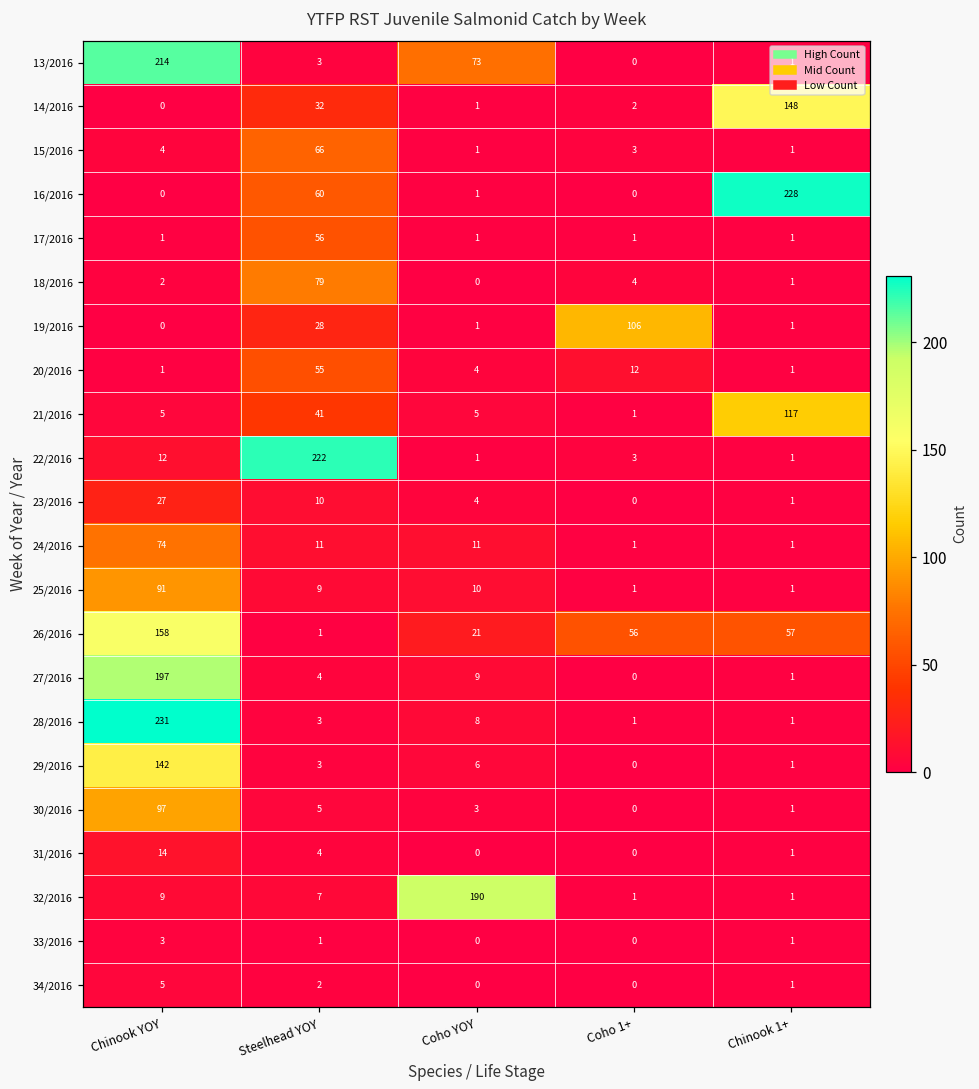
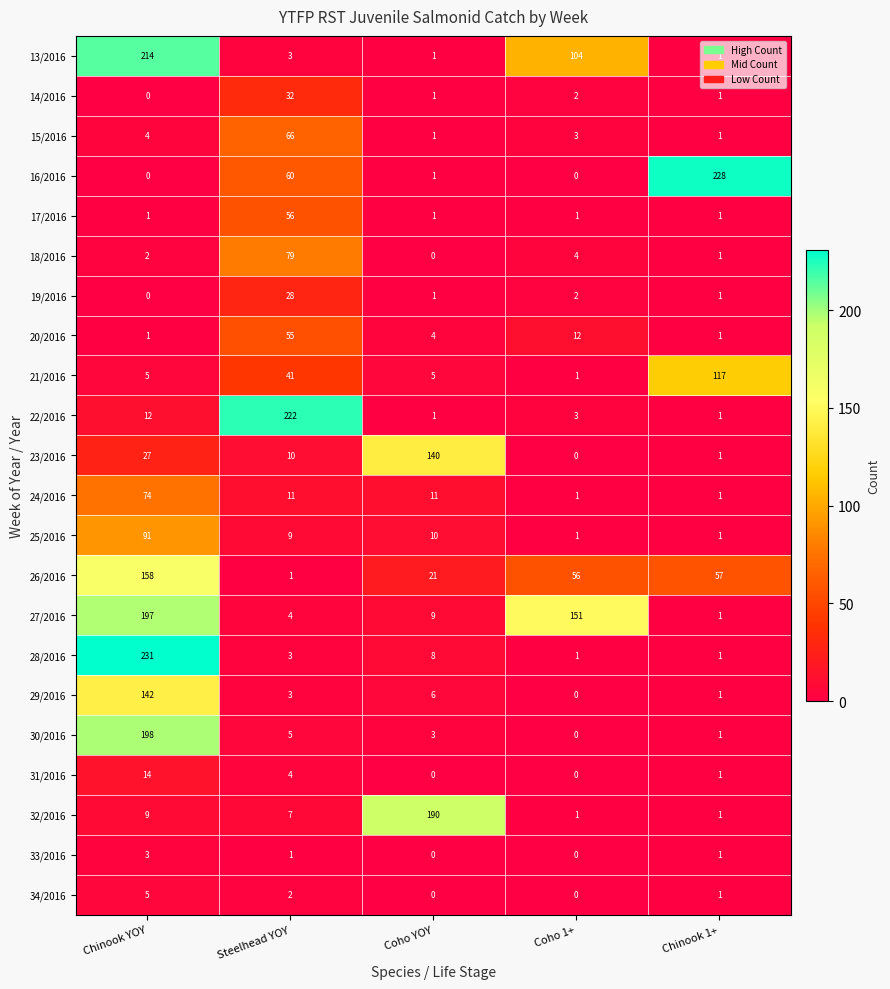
13/2016, Coho YOY: 73 -> 1
13/2016, Coho 1+: 0 -> 104
14/2016, Chinook 1+: 148 -> 1
19/2016, Coho 1+: 106 -> 2
23/2016, Coho YOY: 4 -> 140
27/2016, Coho 1+: 0 -> 151
30/2016, Chinook YOY: 97 -> 198
